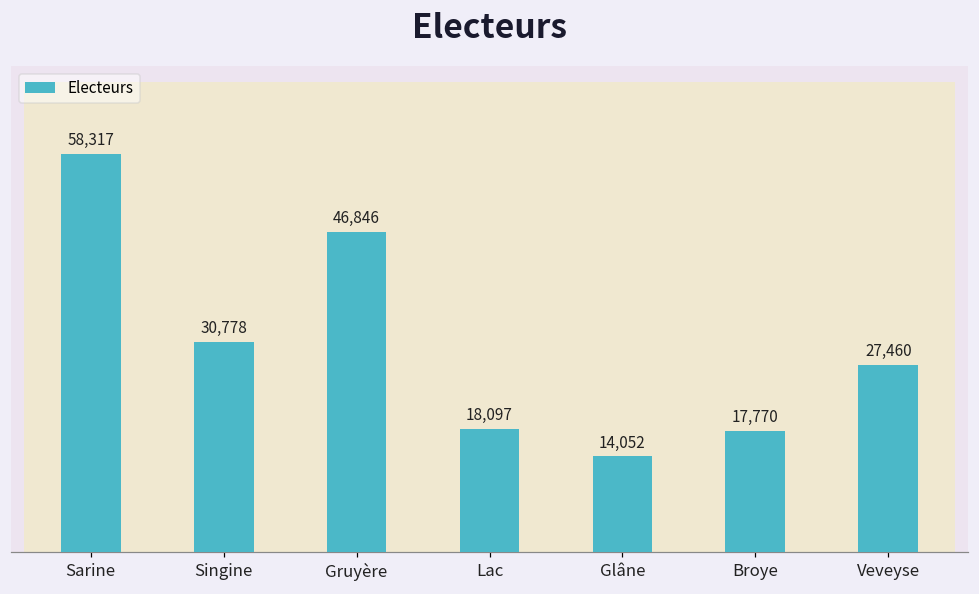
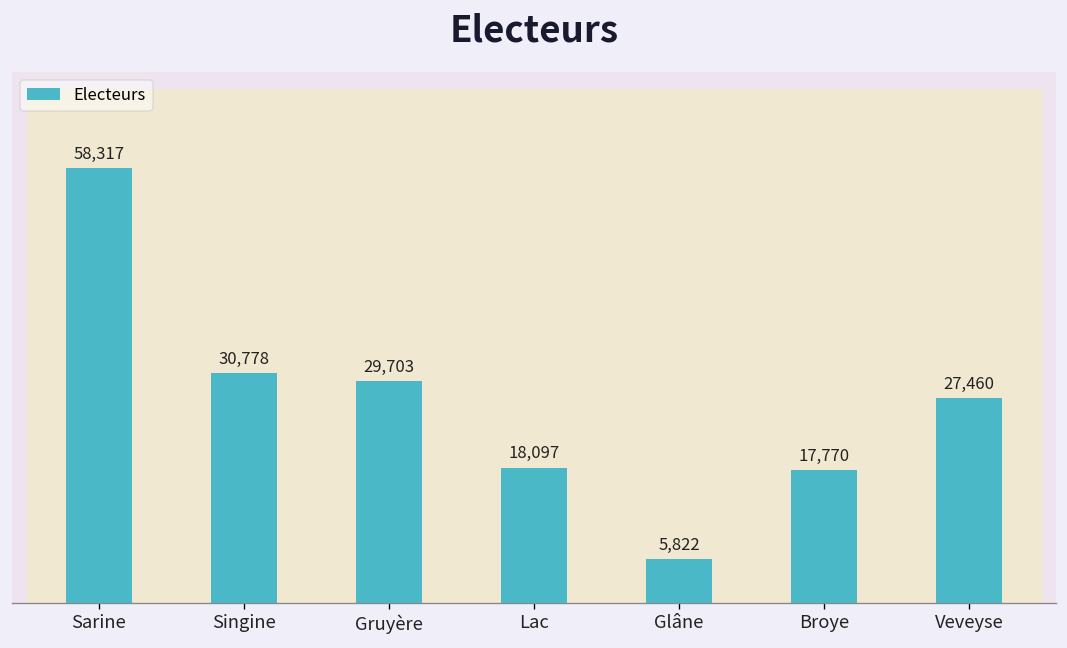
Gruyère: 46,846 -> 29,703
Glâne: 14,052 -> 5,822
